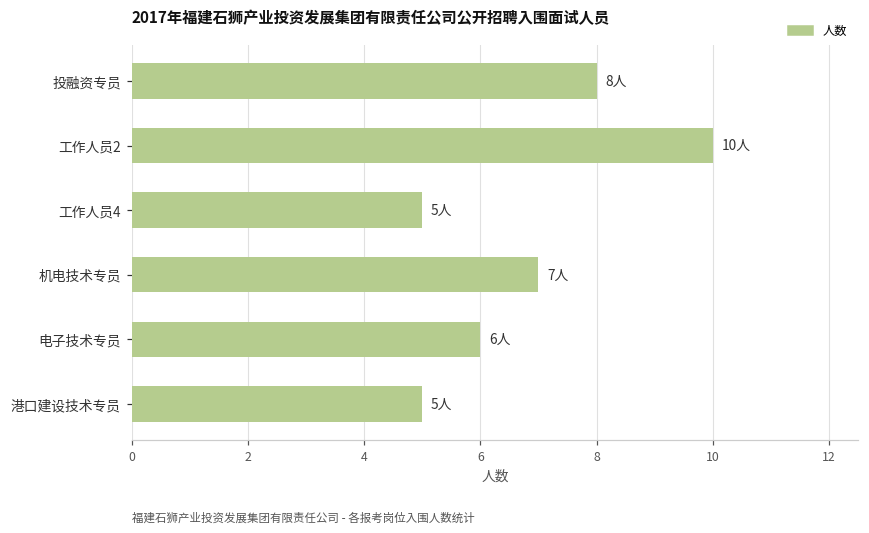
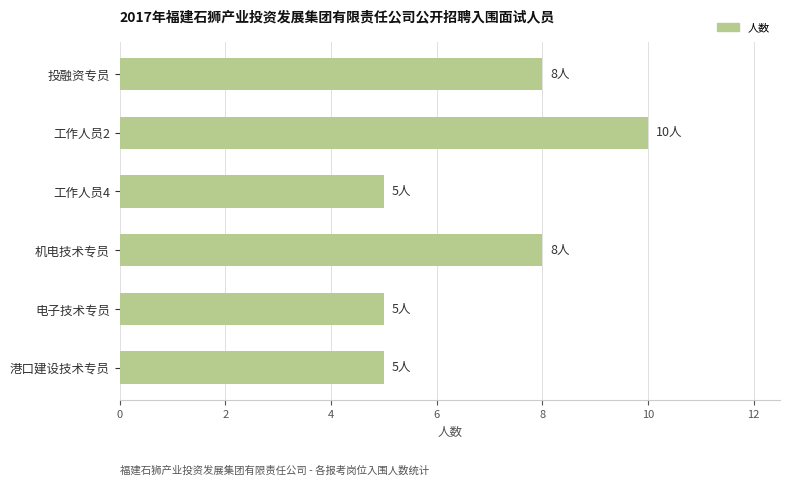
机电技术专员: 7人 -> 8人
电子技术专员: 6人 -> 5人
